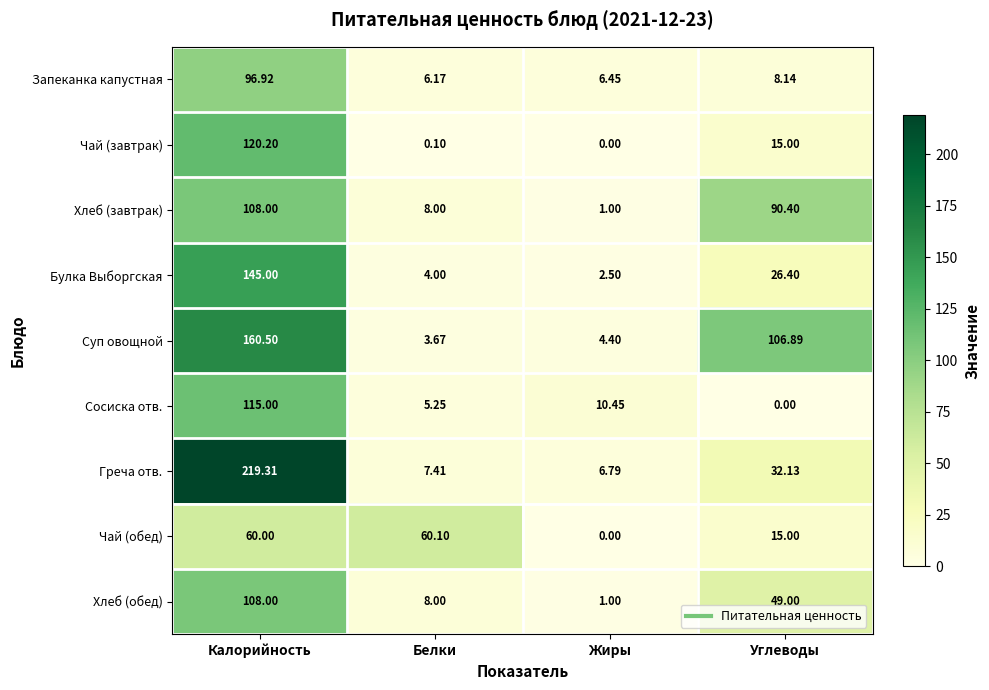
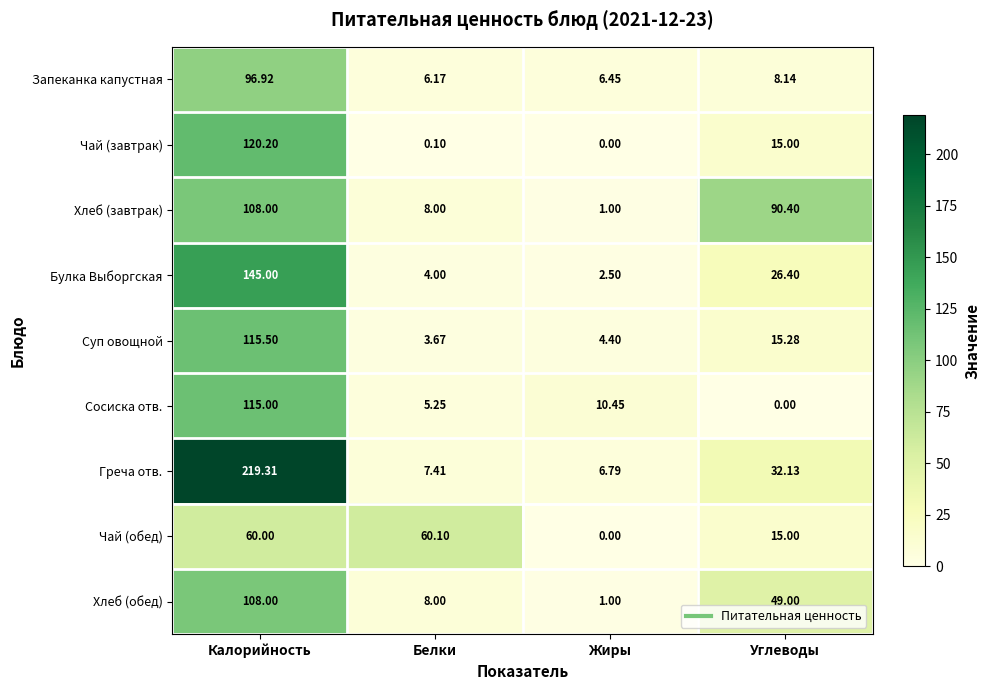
Суп овощной, Калорийность: 160.50 -> 115.50
Суп овощной, Углеводы: 106.89 -> 15.28
